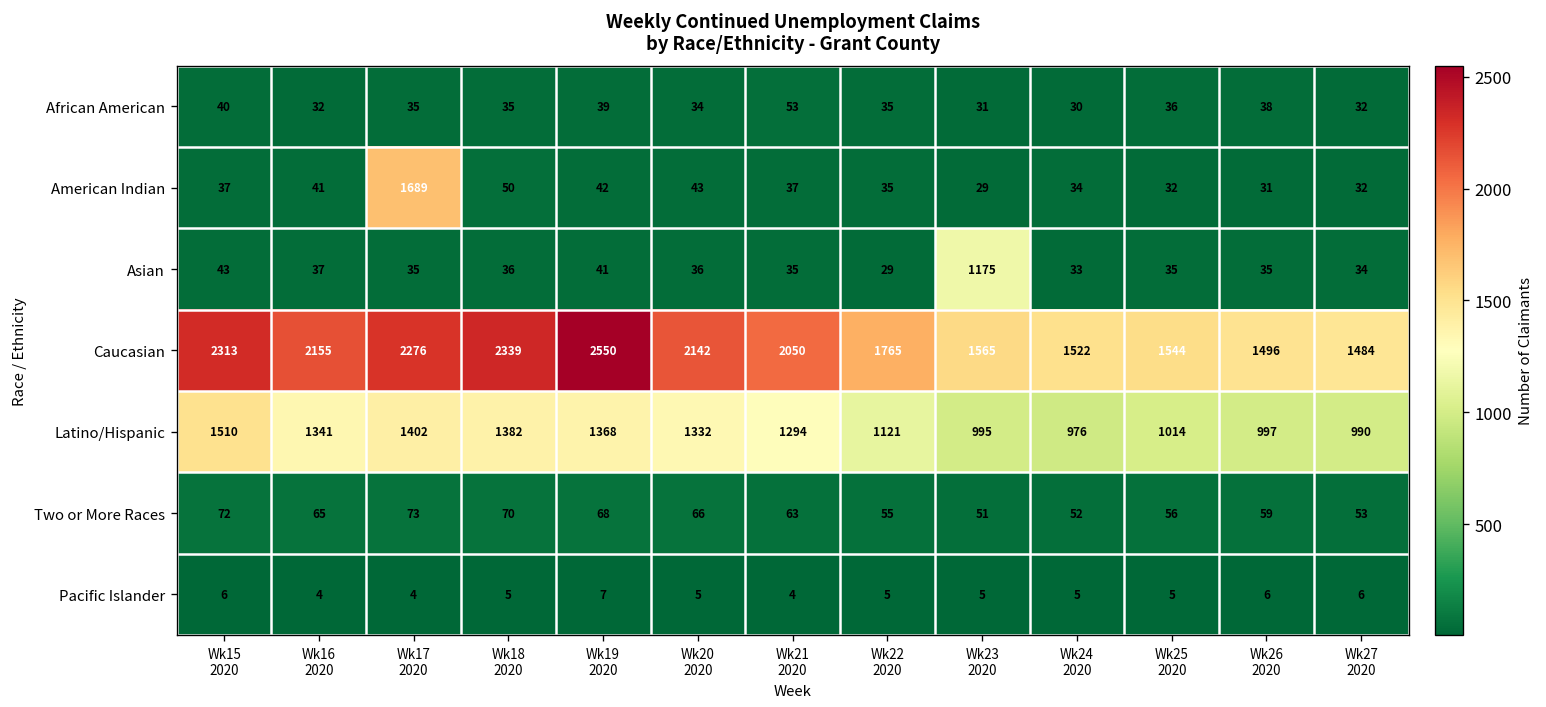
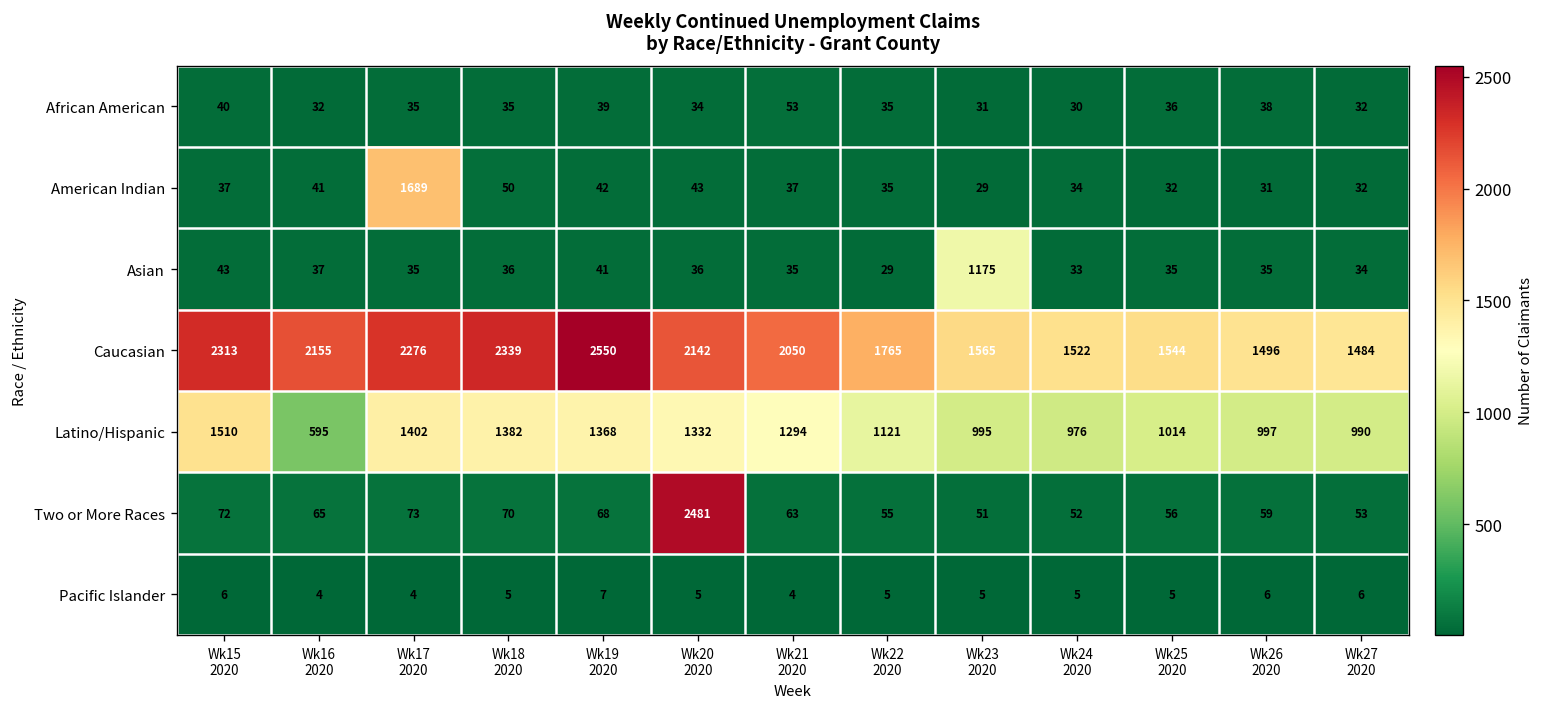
Latino/Hispanic, Wk16 2020: 1341 -> 595
Two or More Races, Wk20 2020: 66 -> 2481
